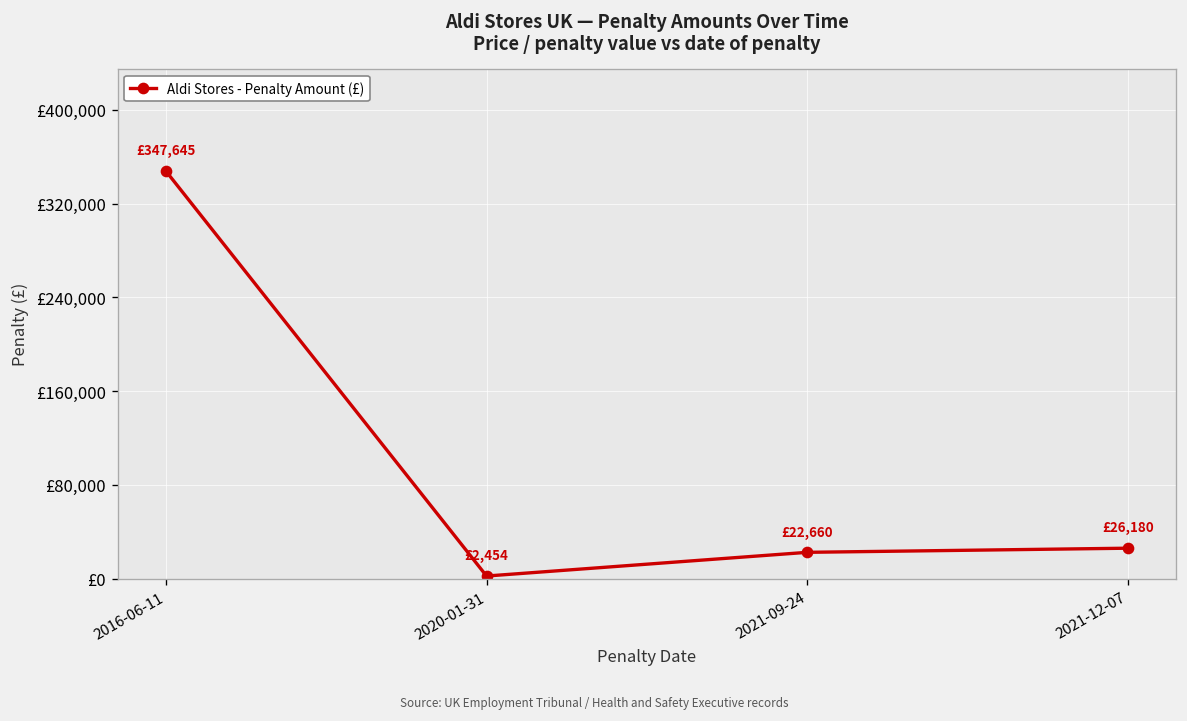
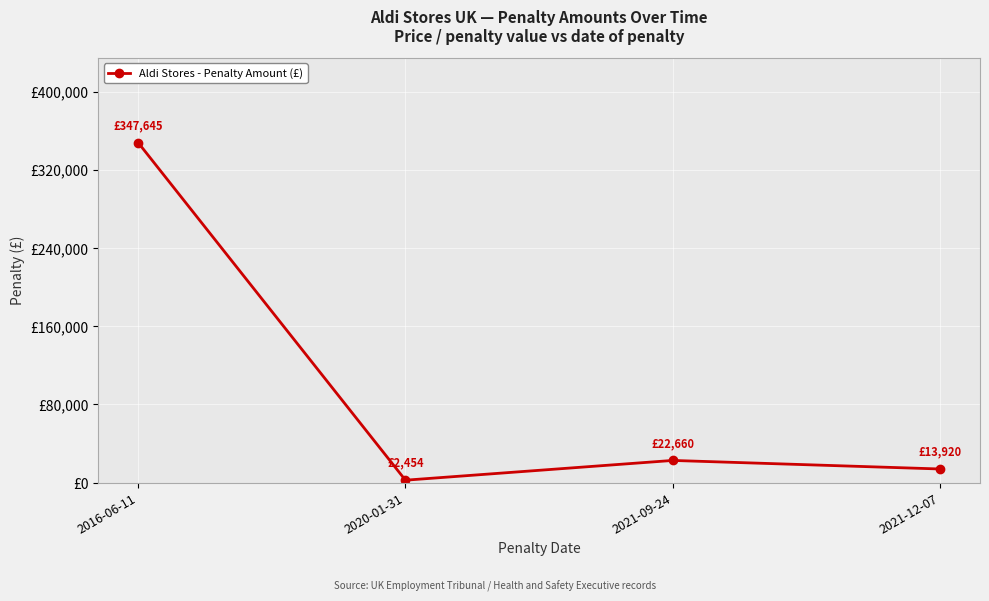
2021-12-07: £26,180 -> £13,920
